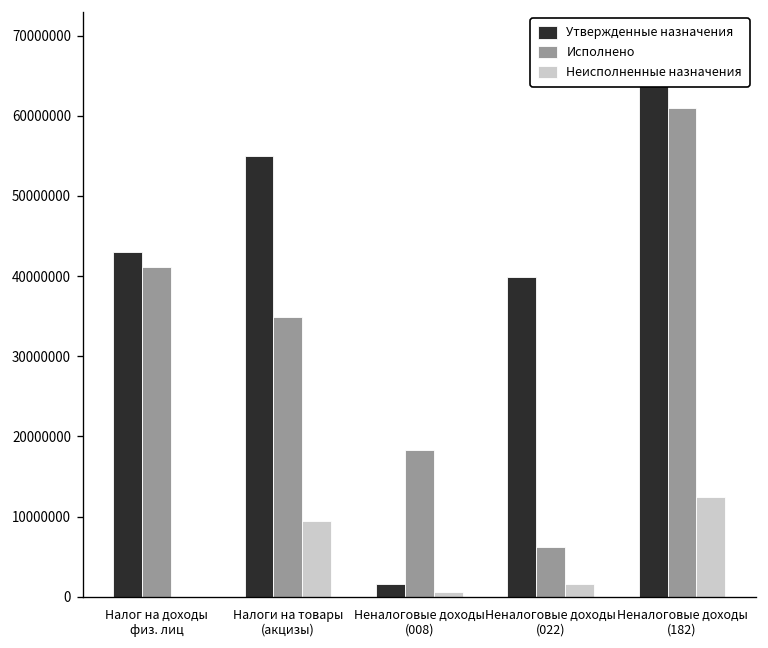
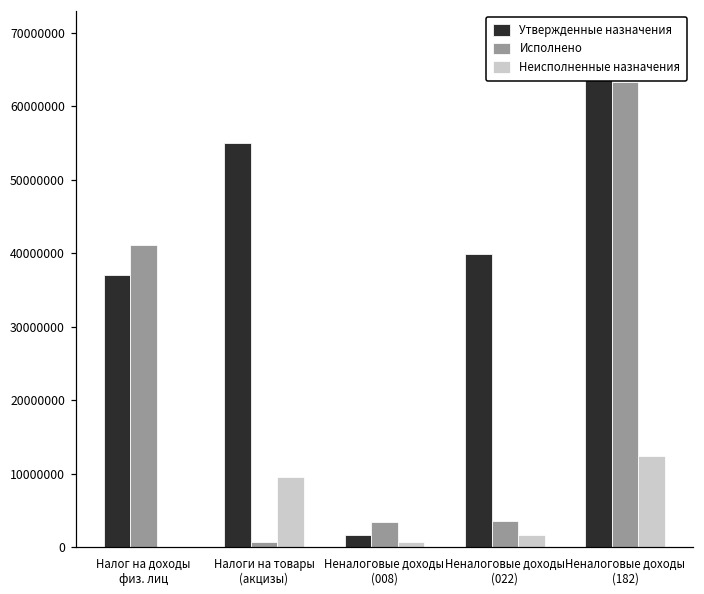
Утвержденные назначения, Налог на доходы физ. лиц: 43000000 -> 37000000
Исполнено, Налоги на товары (акцизы): 35000000 -> 1000000
Исполнено, Неналоговые доходы (008): 18000000 -> 3000000
Исполнено, Неналоговые доходы (022): 6000000 -> 4000000
Исполнено, Неналоговые доходы (182): 61000000 -> 63000000
